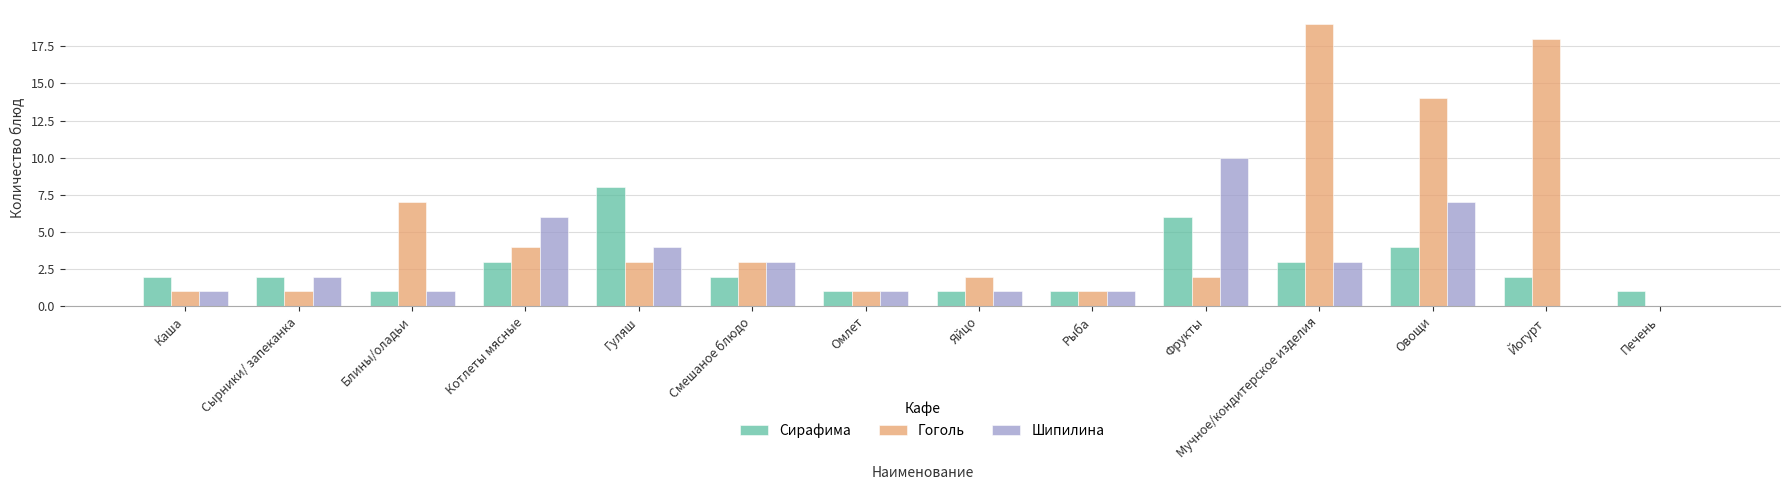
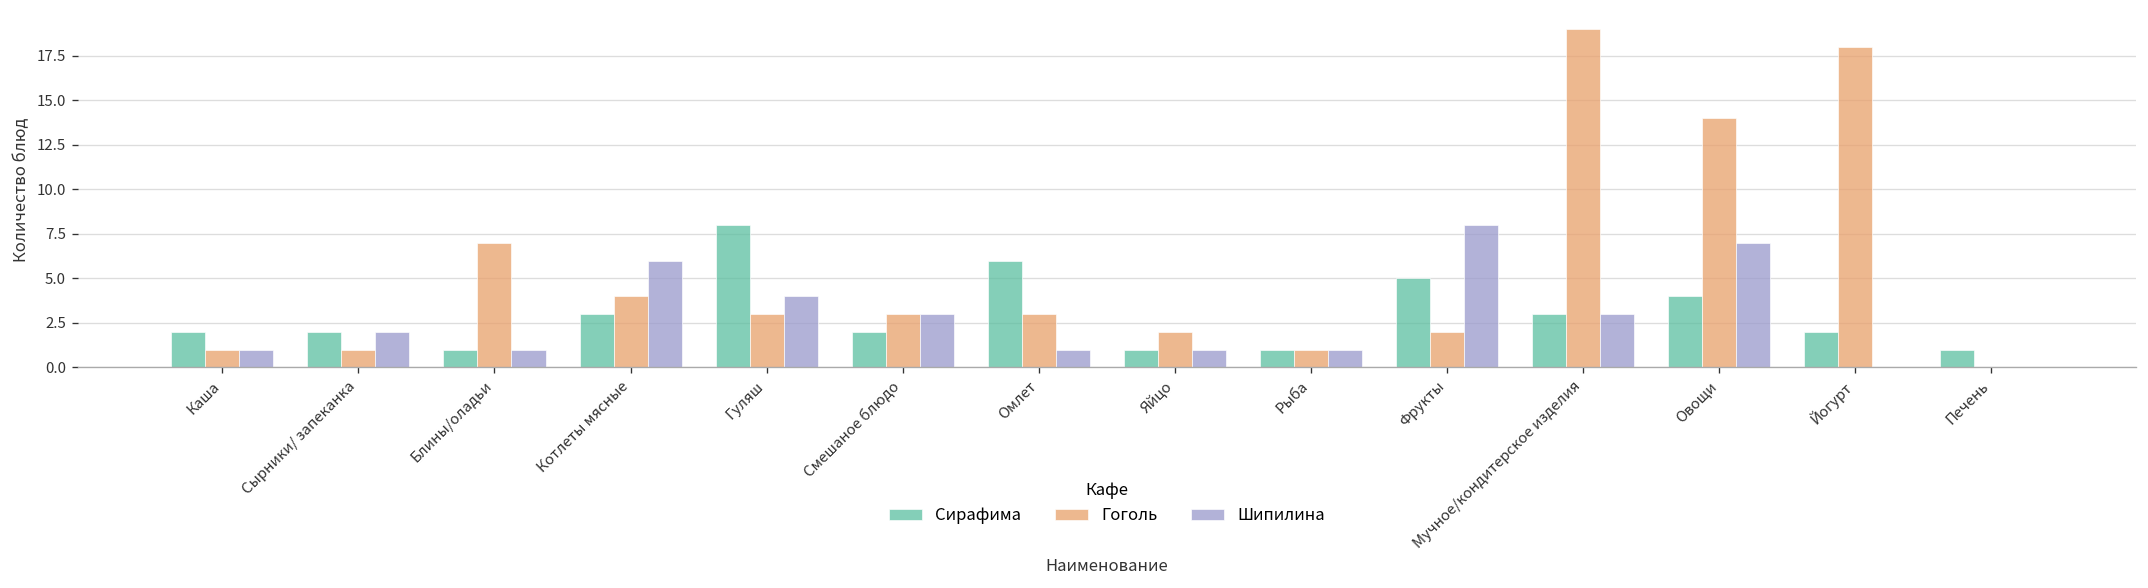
Сирафима, Омлет: 1 -> 6
Гоголь, Омлет: 1 -> 3
Сирафима, Фрукты: 6 -> 5
Шипилина, Фрукты: 10 -> 8
